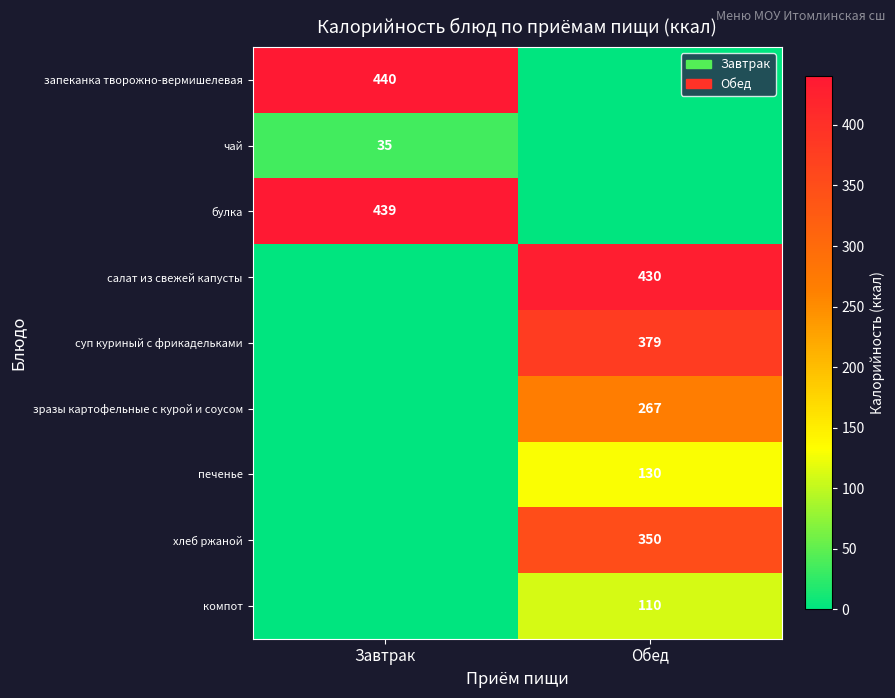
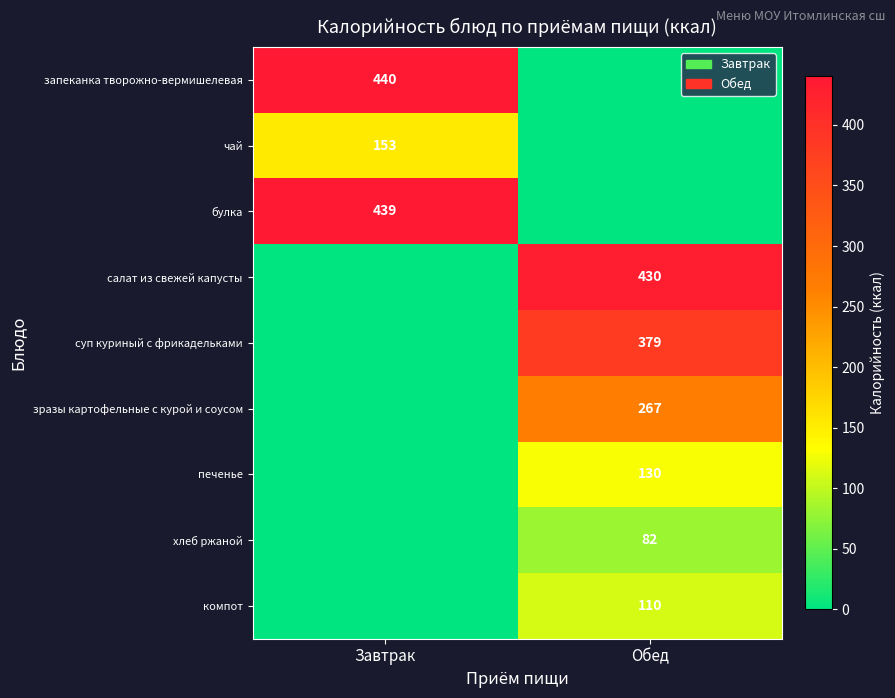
чай, Завтрак: 35 -> 153
хлеб ржаной, Обед: 350 -> 82
